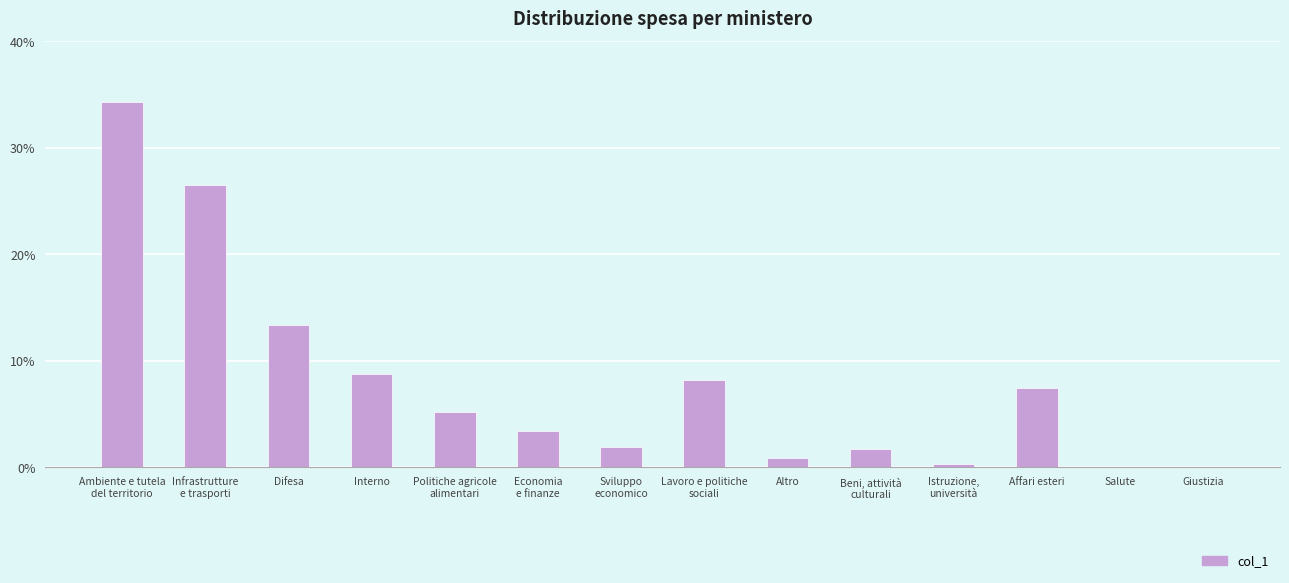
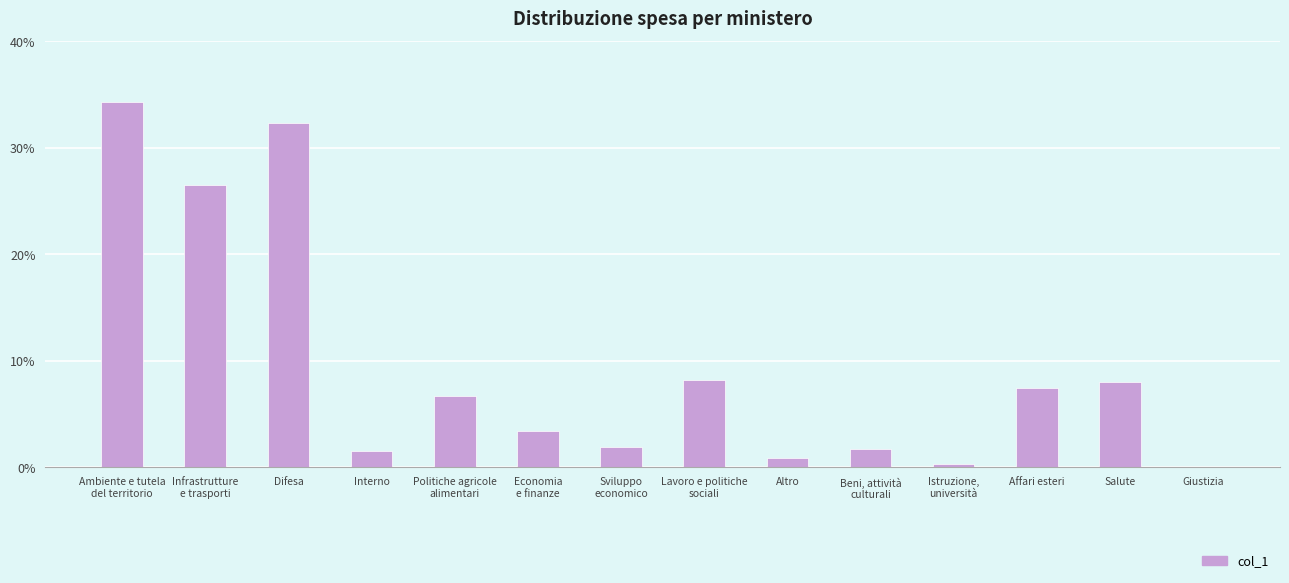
Difesa: 13.4% -> 32.3%
Interno: 8.8% -> 1.5%
Politiche agricole alimentari: 5.2% -> 6.7%
Salute: 0.0% -> 8.0%
